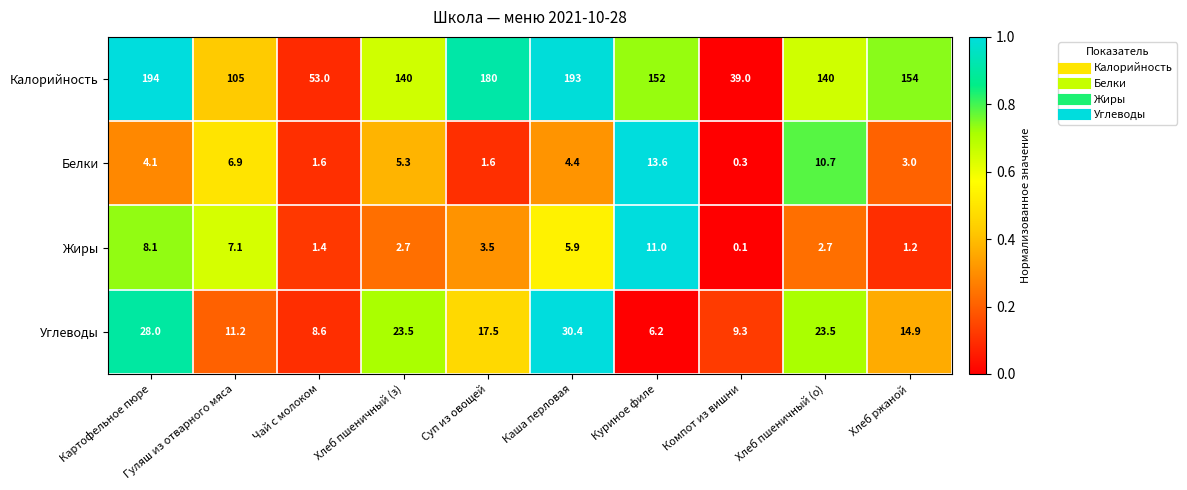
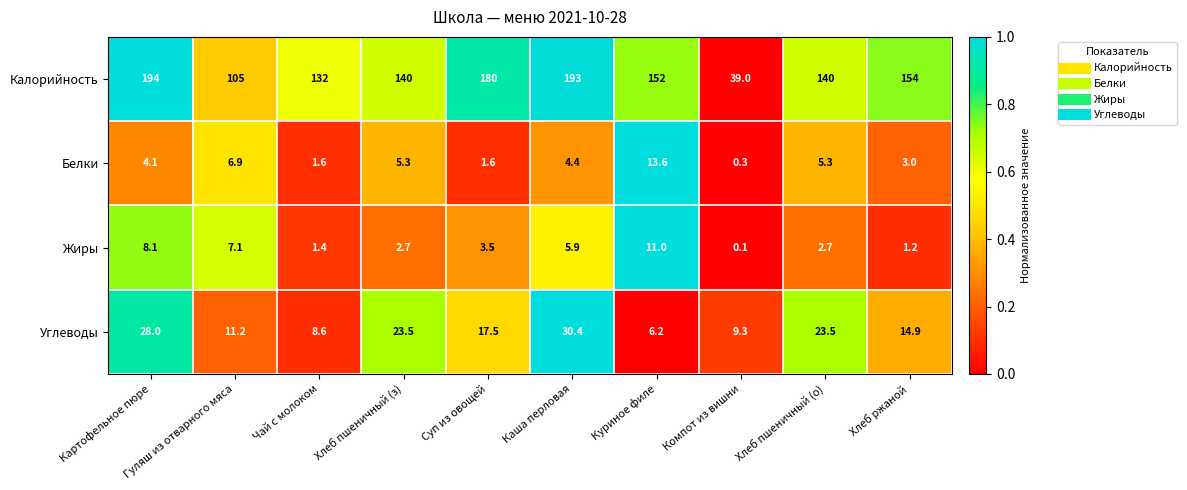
Калорийность, Чай с молоком: 53.0 -> 132
Белки, Хлеб пшеничный (о): 10.7 -> 5.3
